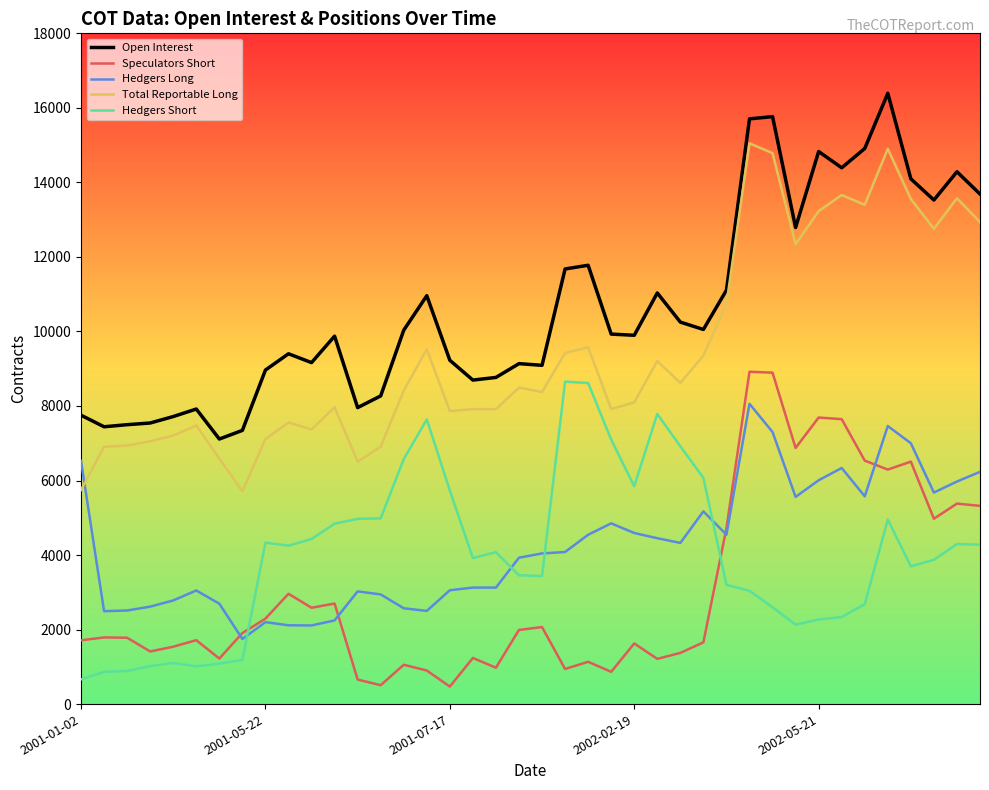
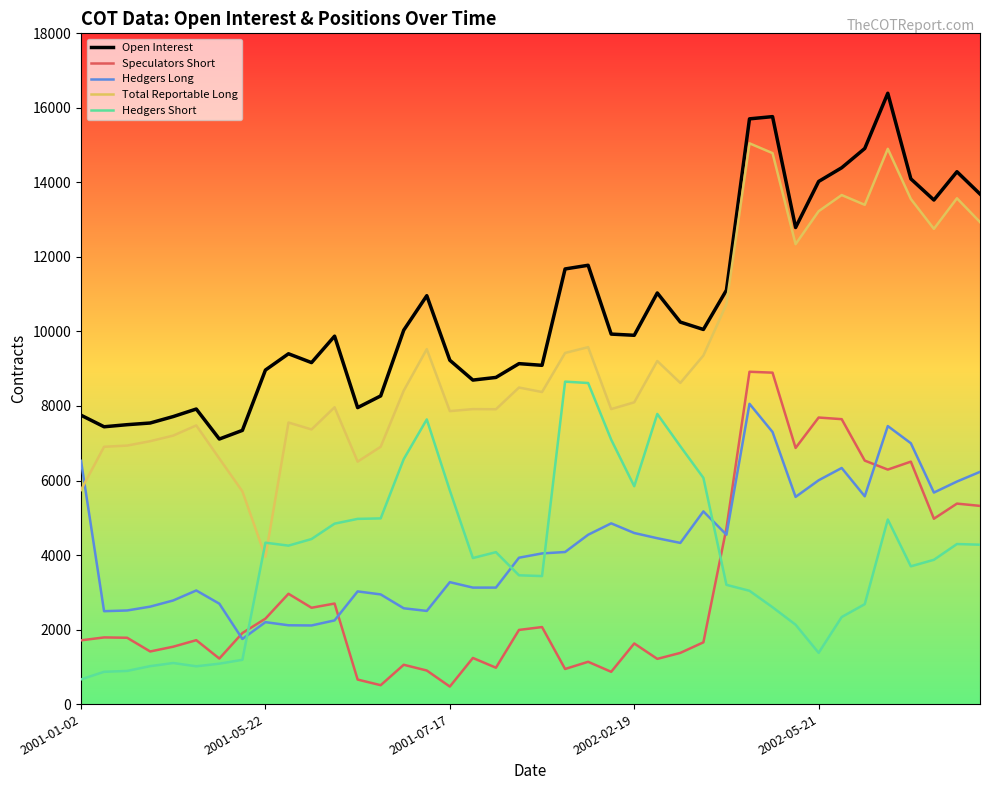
Total Reportable Long, 2001-05-22: 7100 -> 4000
Hedgers Long, 2001-07-17: 3100 -> 3300
Open Interest, 2002-05-21: 14800 -> 14000
Hedgers Short, 2002-05-21: 2300 -> 1400
